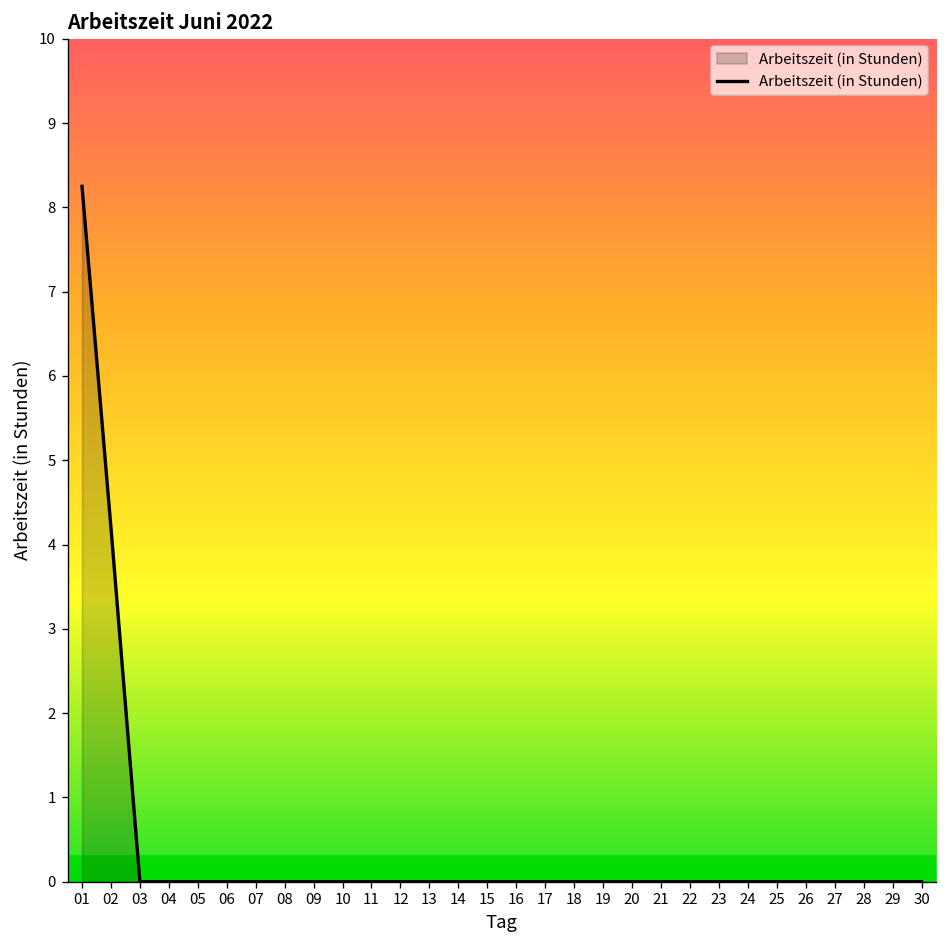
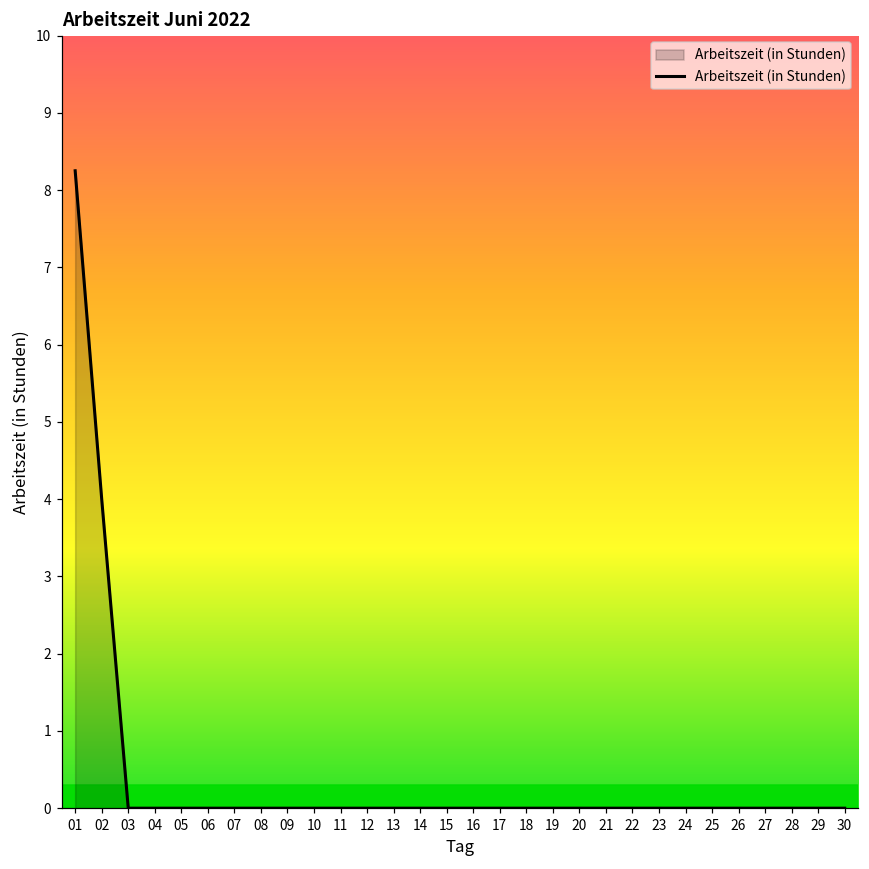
02: 4.2 -> 4.0
